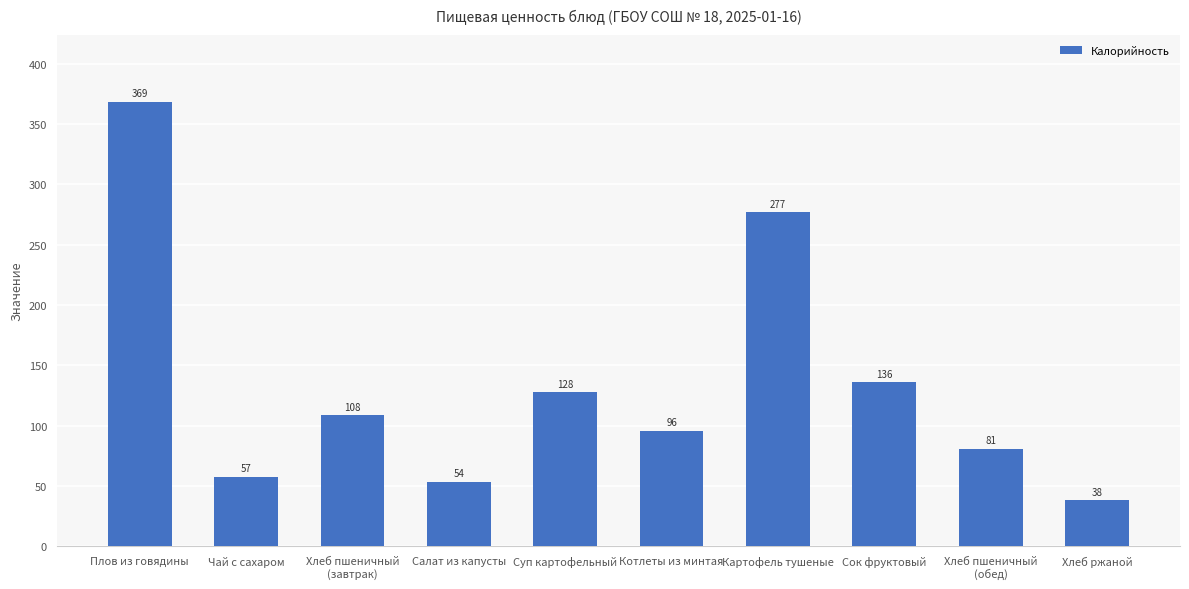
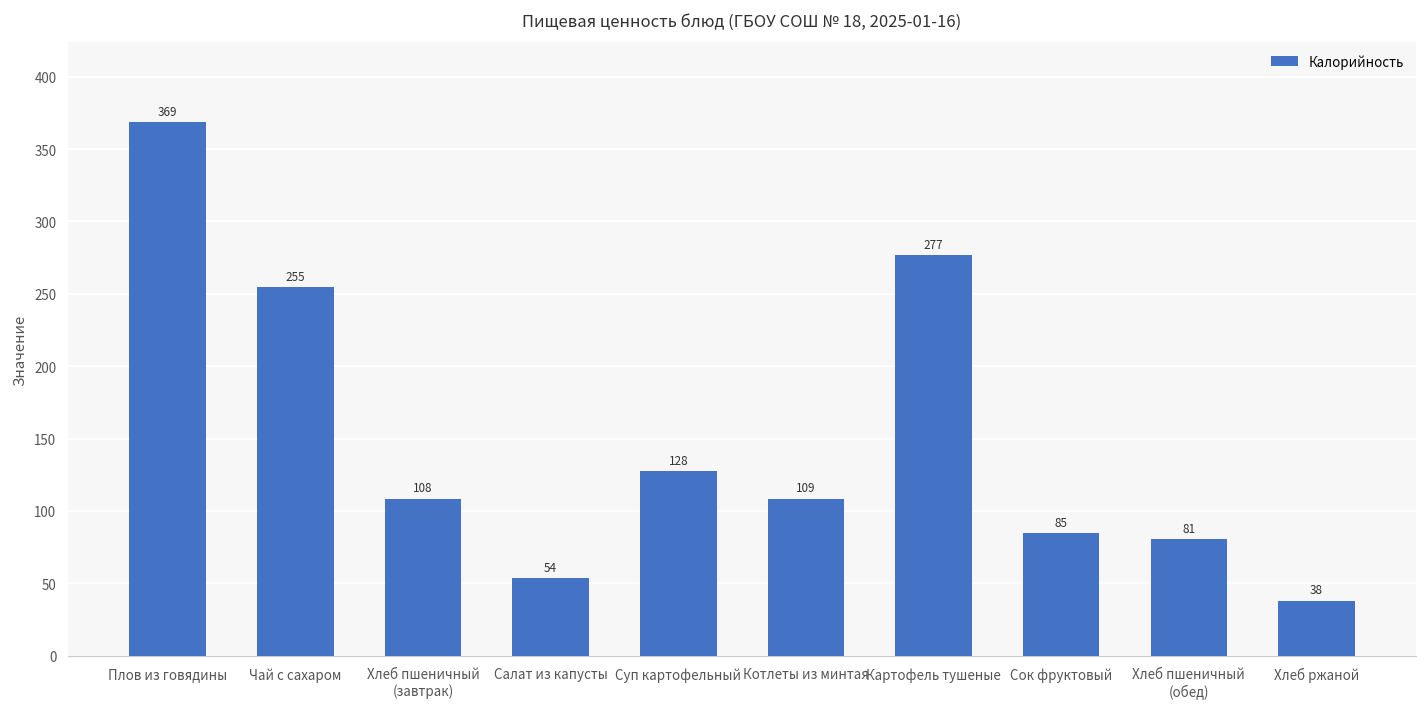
Чай с сахаром: 57 -> 255
Котлеты из минтая: 96 -> 109
Сок фруктовый: 136 -> 85
